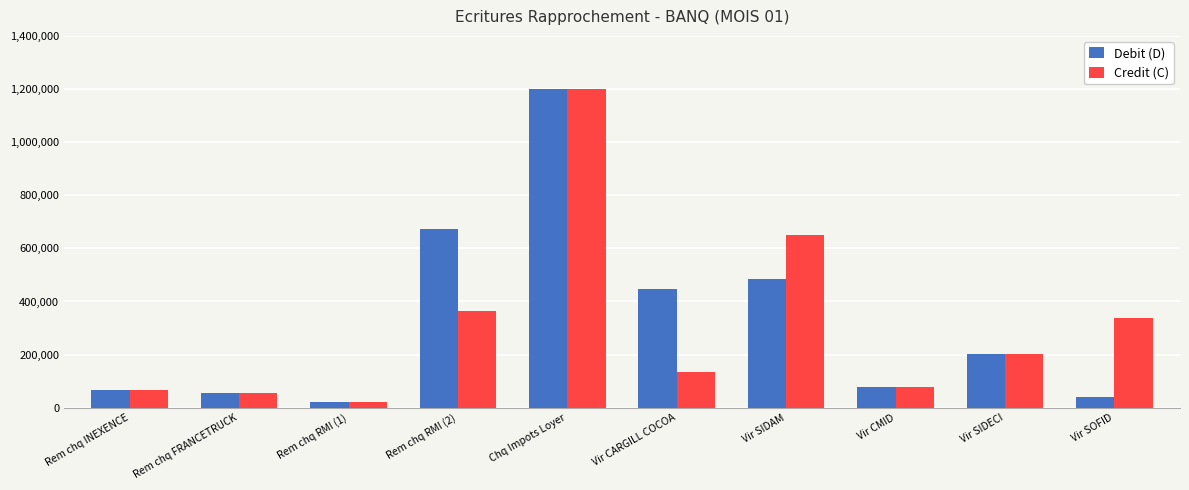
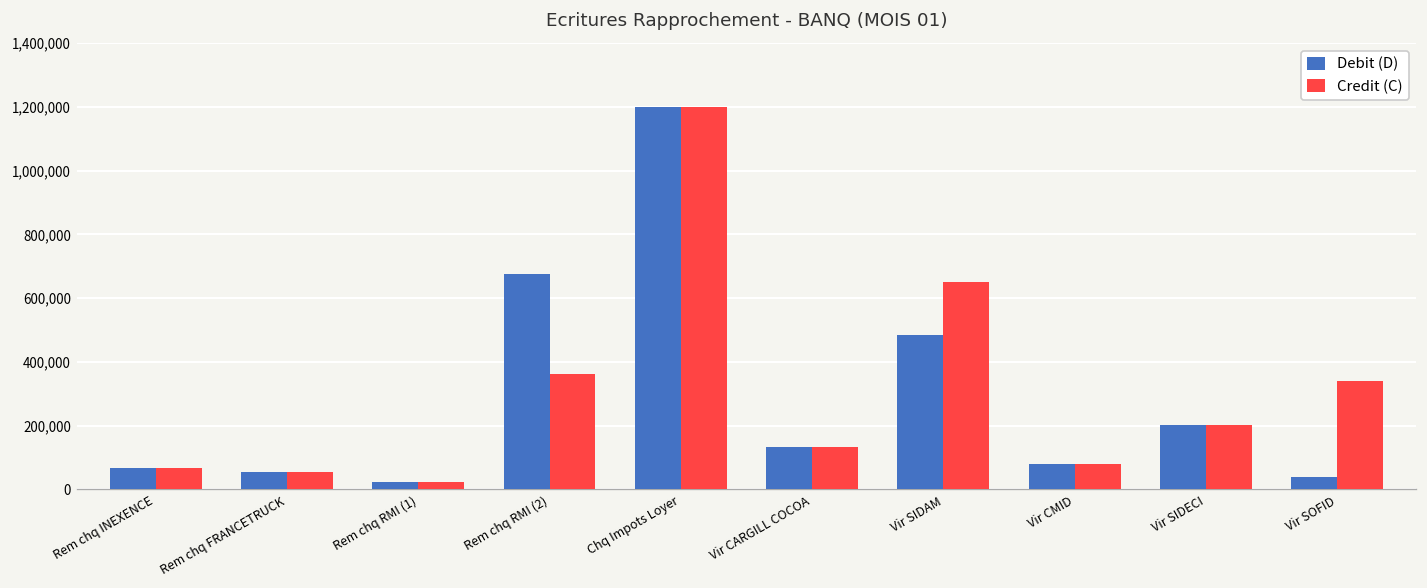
Debit (D), Vir CARGILL COCOA: 450,000 -> 130,000
